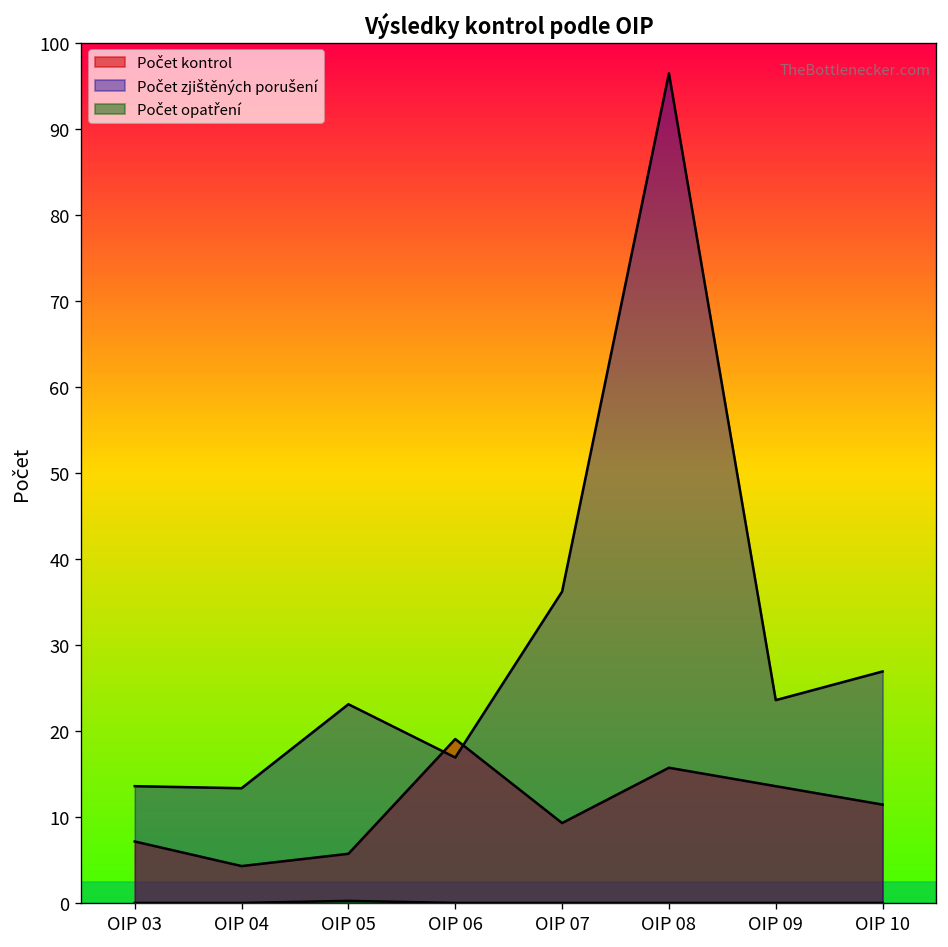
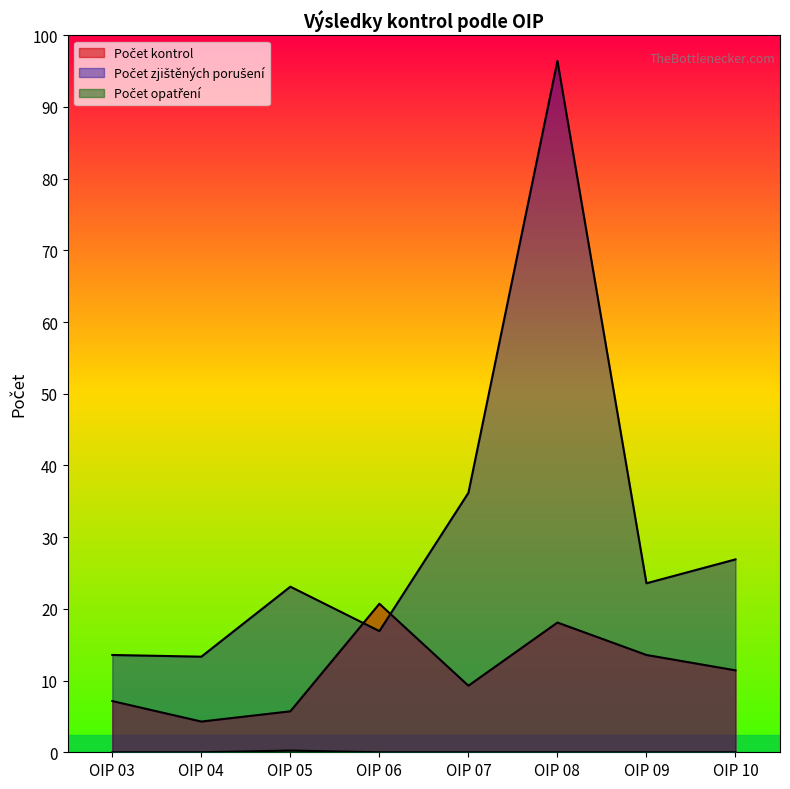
Počet kontrol, OIP 06: 19 -> 21
Počet kontrol, OIP 08: 16 -> 18
